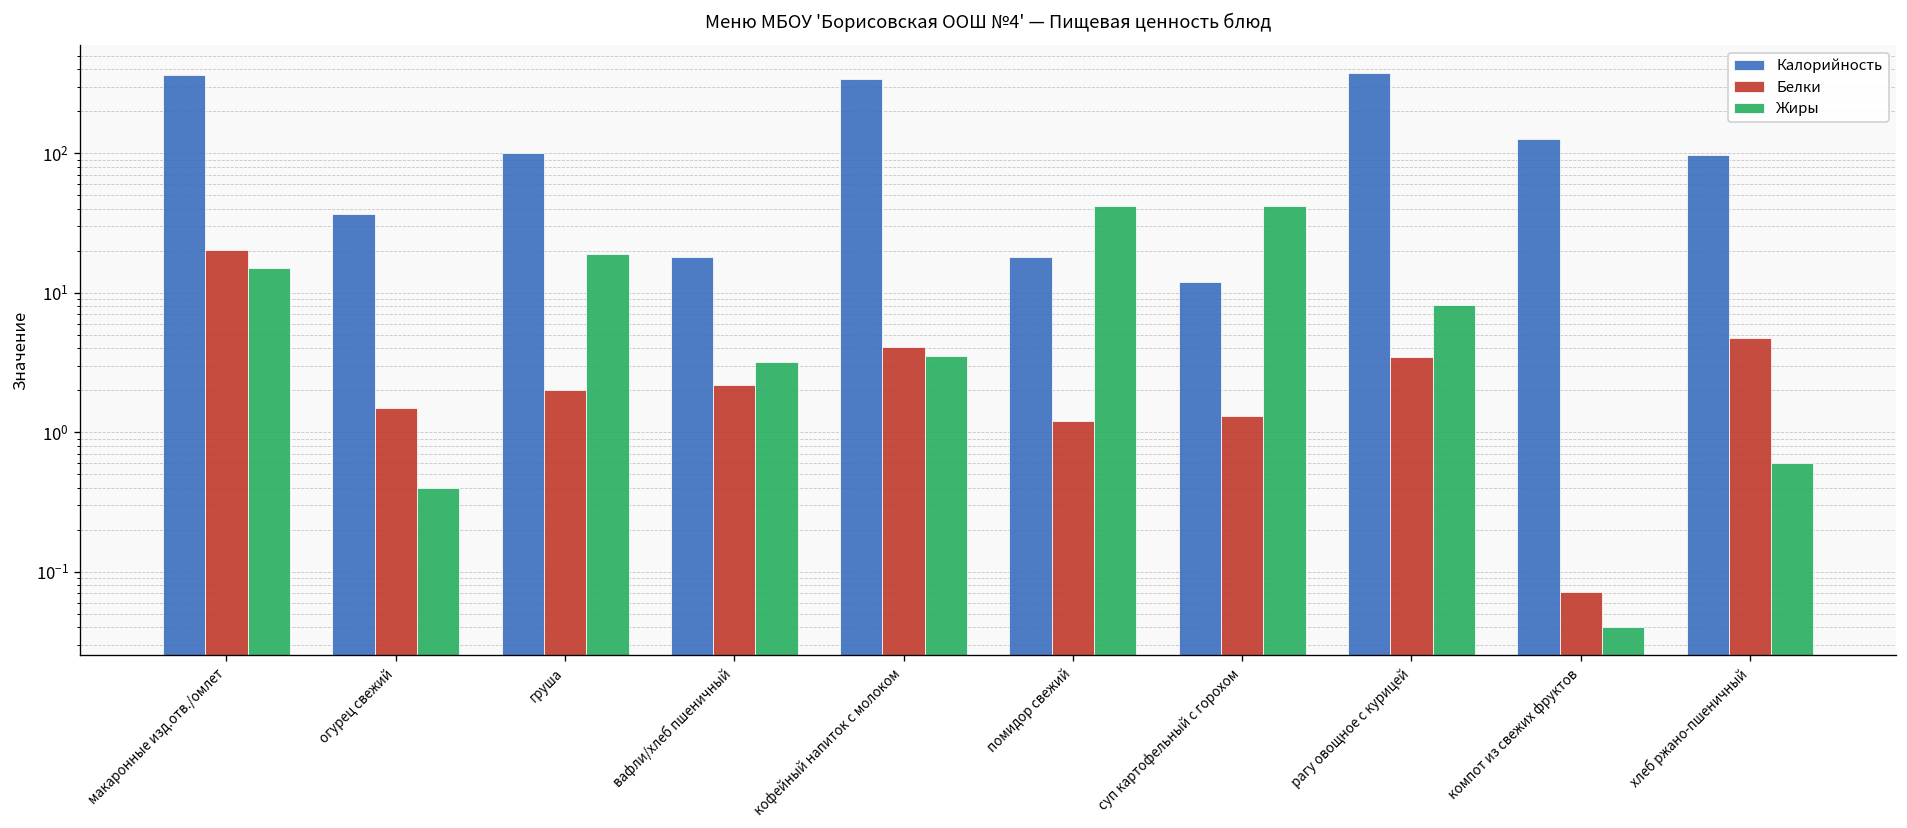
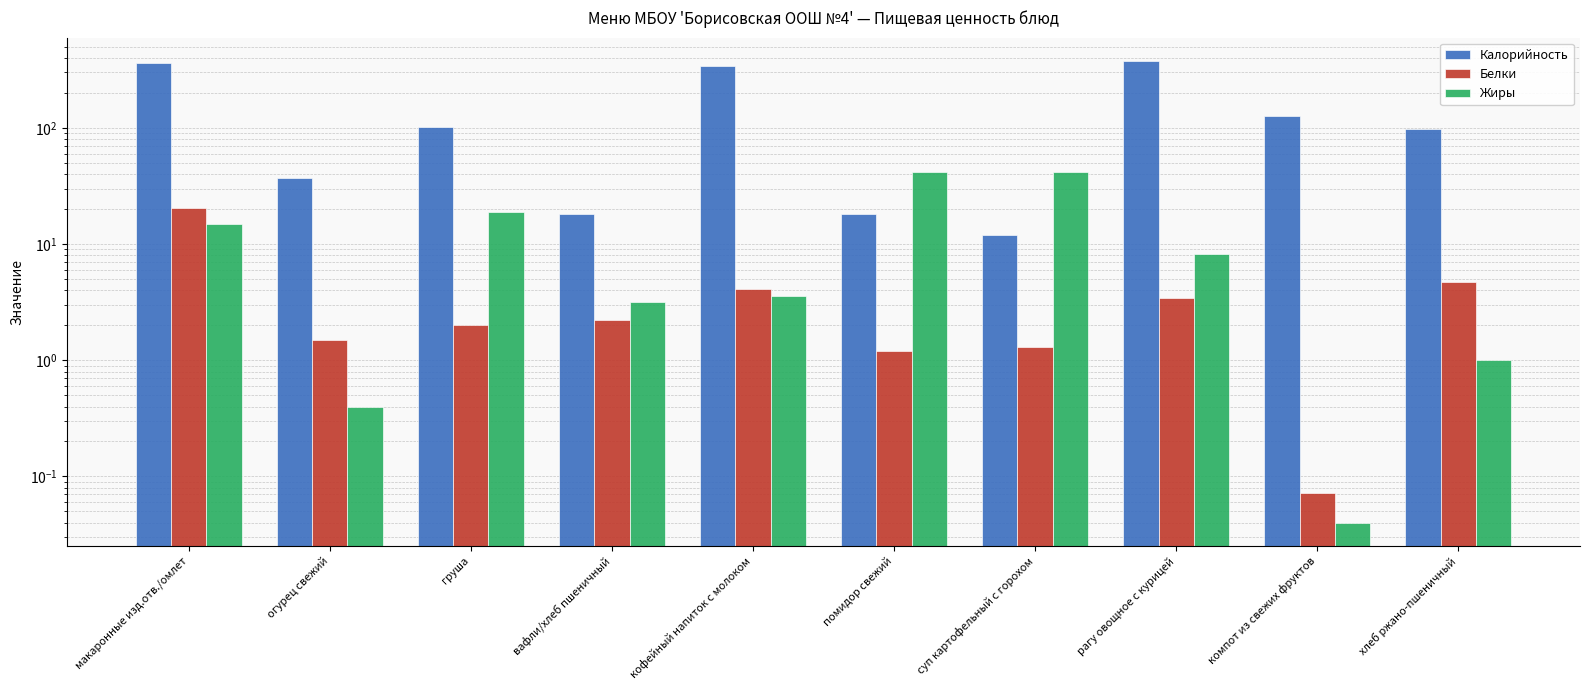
Жиры, хлеб ржано-пшеничный: 0.6 -> 1.0
